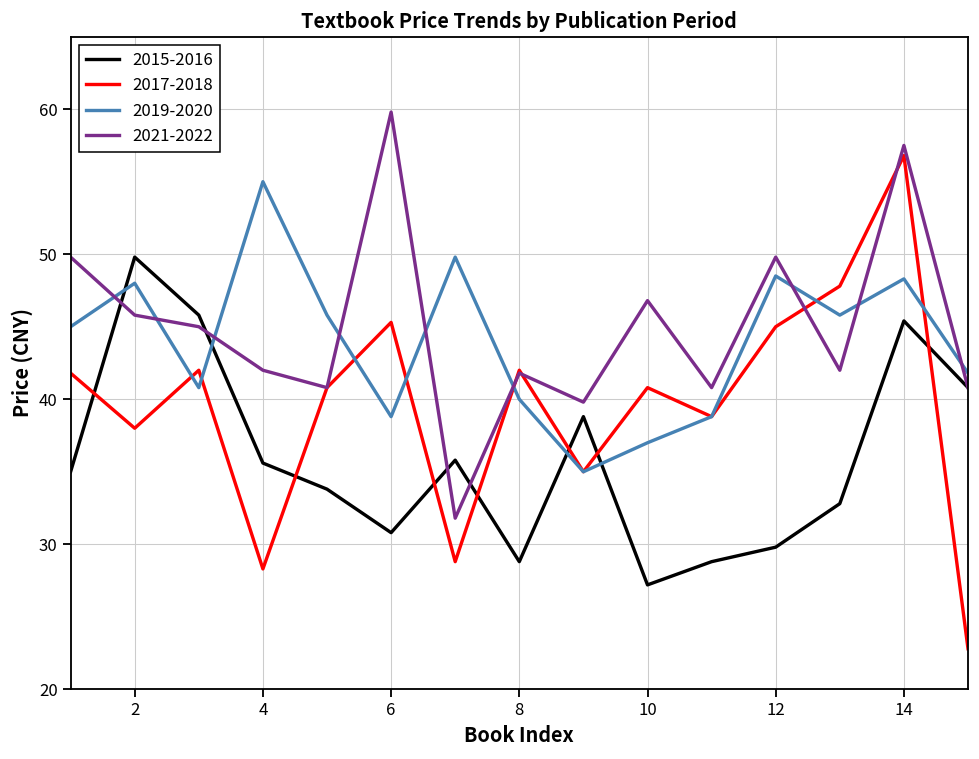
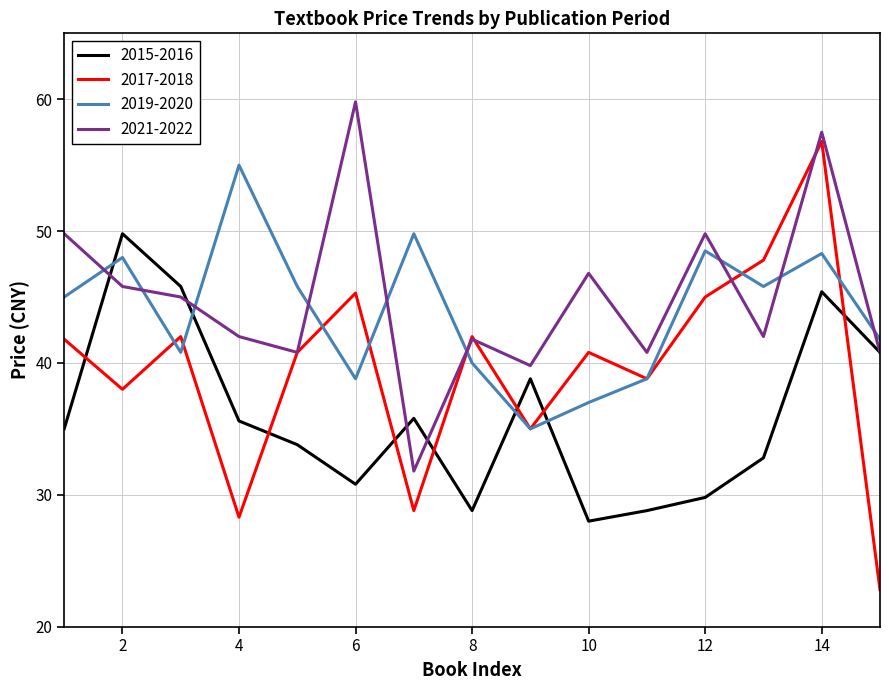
2015-2016, 10: 27.2 -> 28.0
